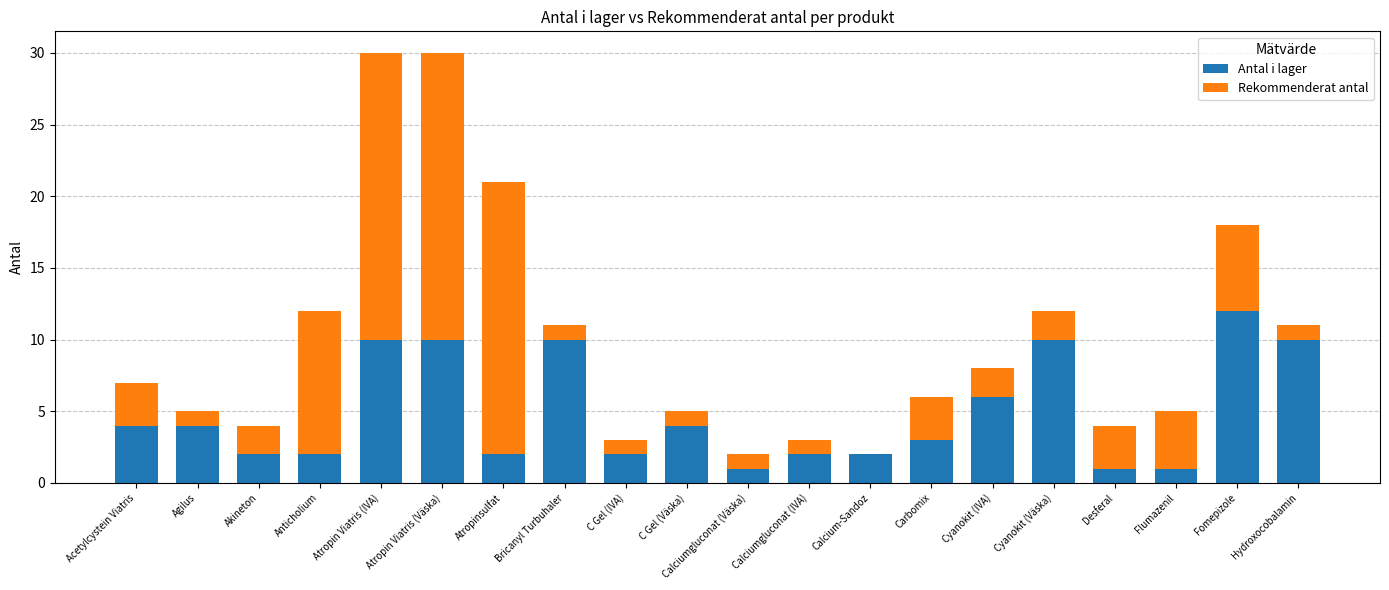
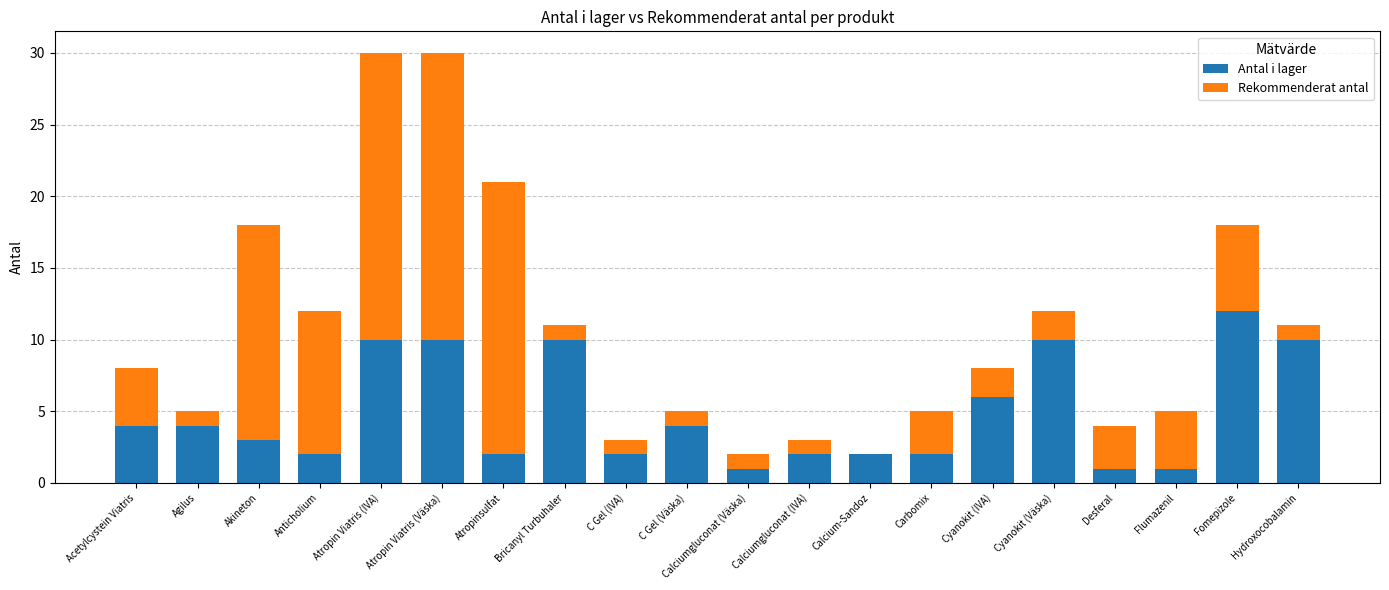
Rekommenderat antal, Acetylcystein Viatris: 3 -> 4
Antal i lager, Akineton: 2 -> 3
Rekommenderat antal, Akineton: 2 -> 15
Antal i lager, Carbomix: 3 -> 2
